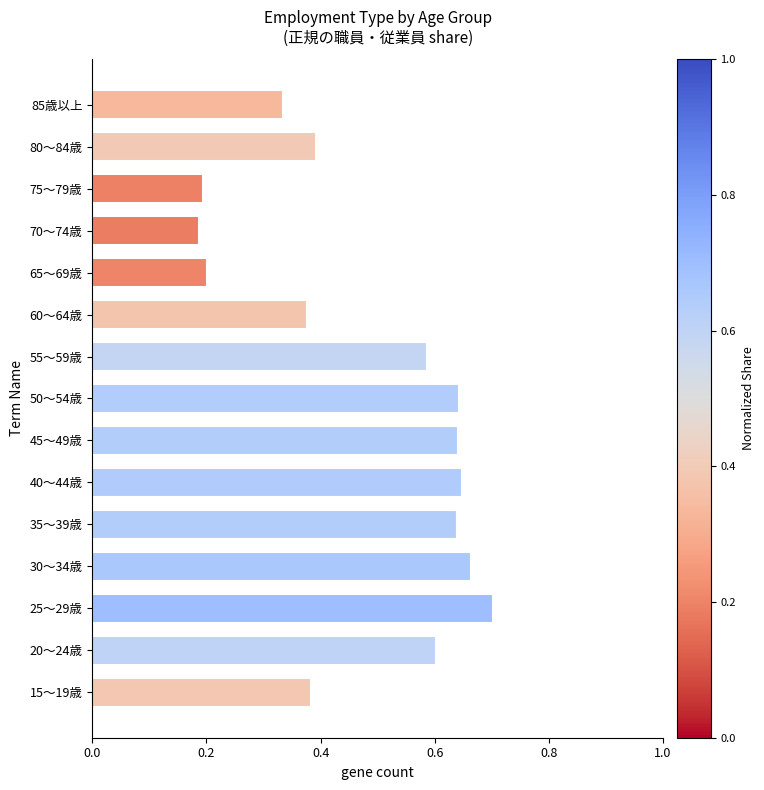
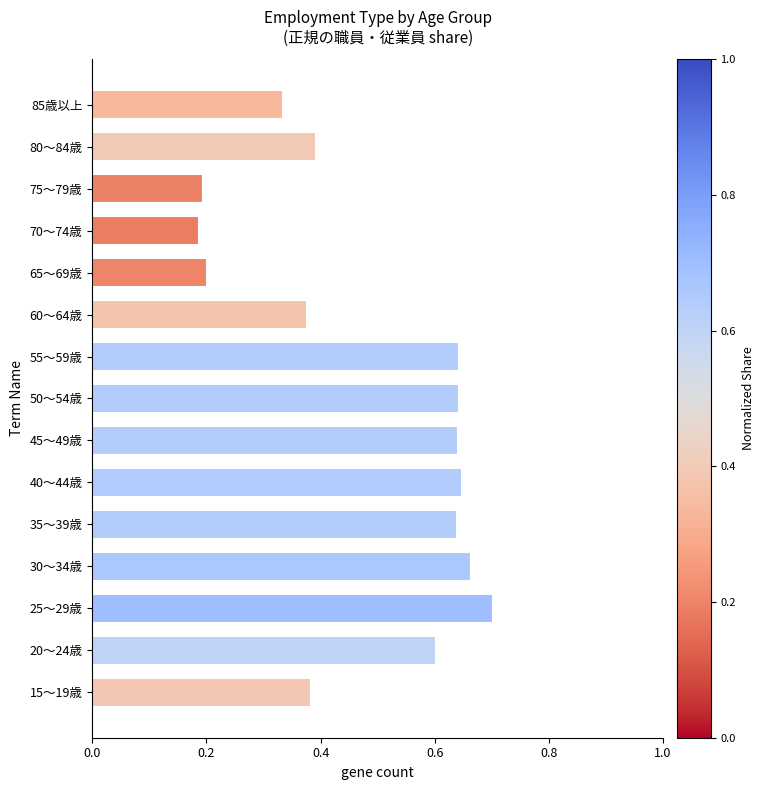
55～59歳: 0.59 -> 0.64
